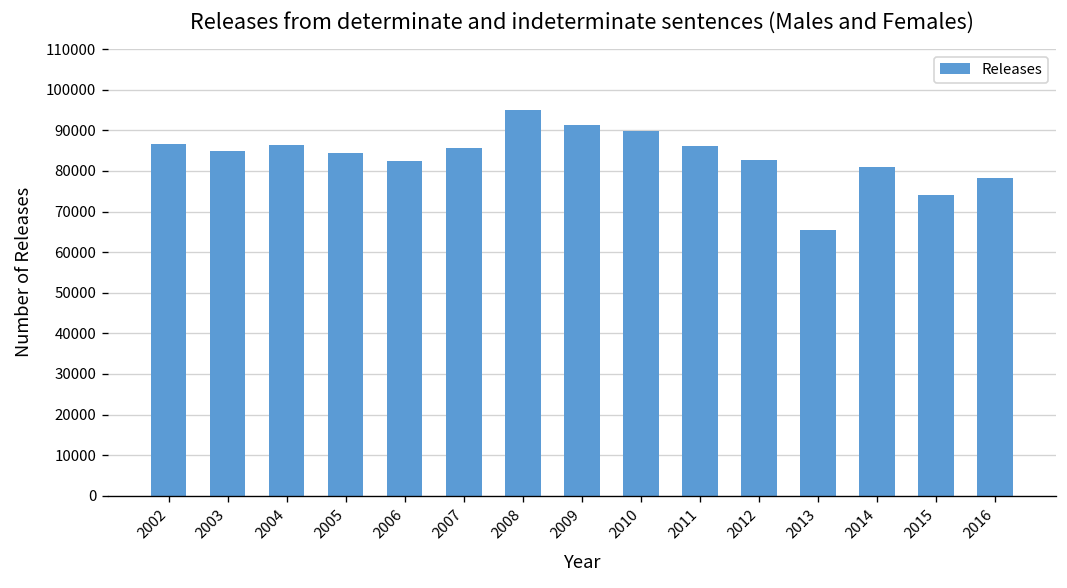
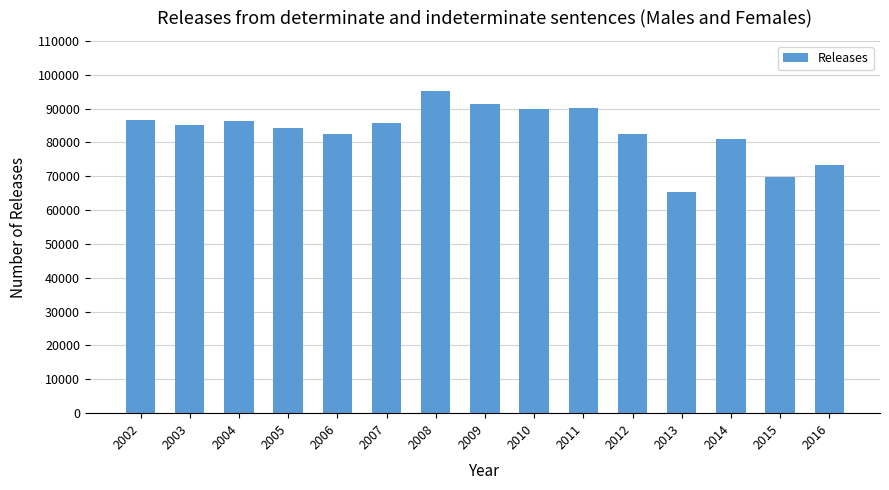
2011: 86000 -> 90000
2015: 74000 -> 70000
2016: 78000 -> 73000
